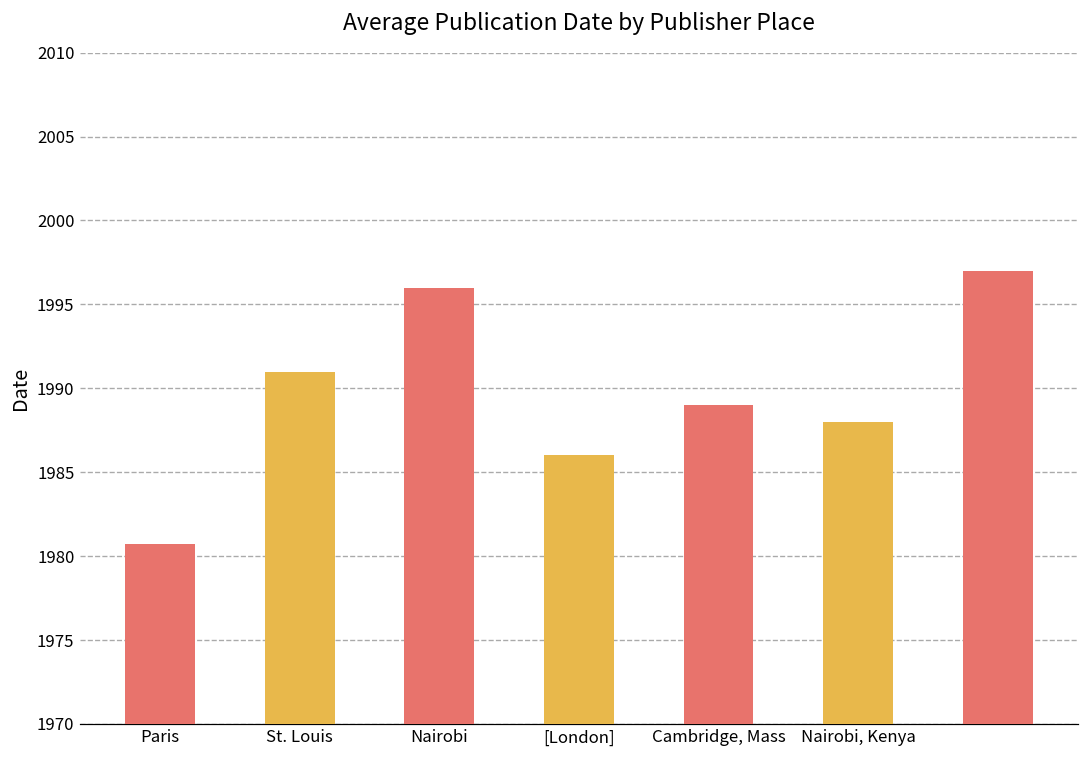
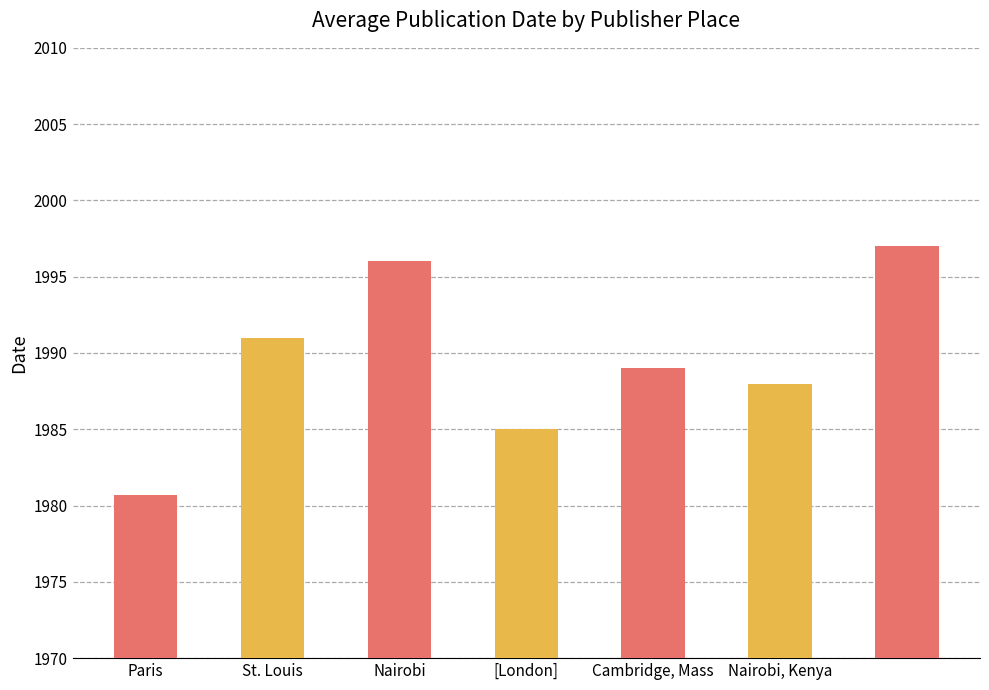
[London]: 1986 -> 1985
